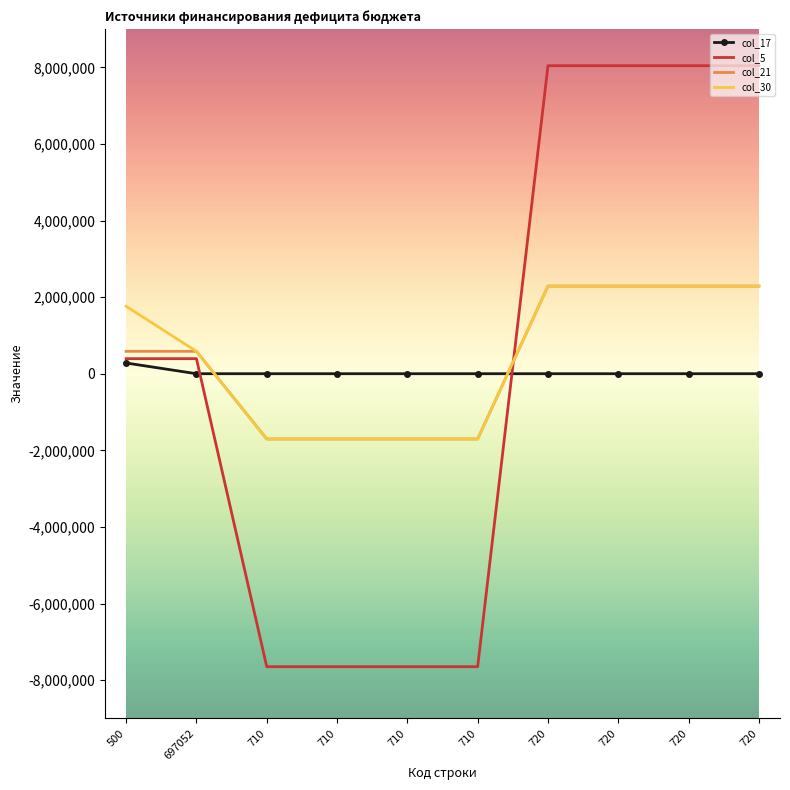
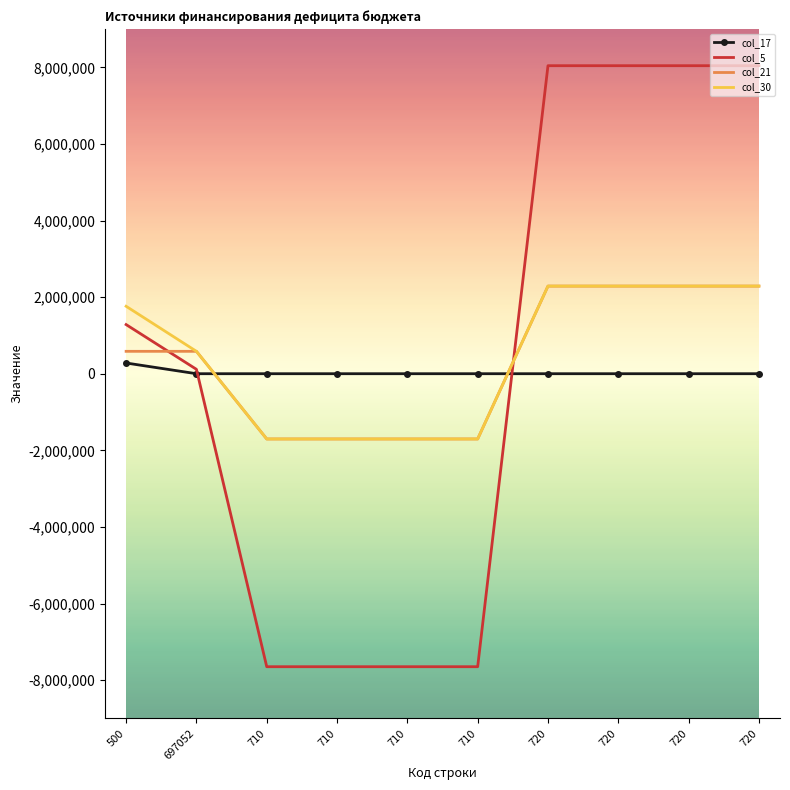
col_5, 500: 400,000 -> 1,300,000
col_5, 697052: 400,000 -> 100,000
